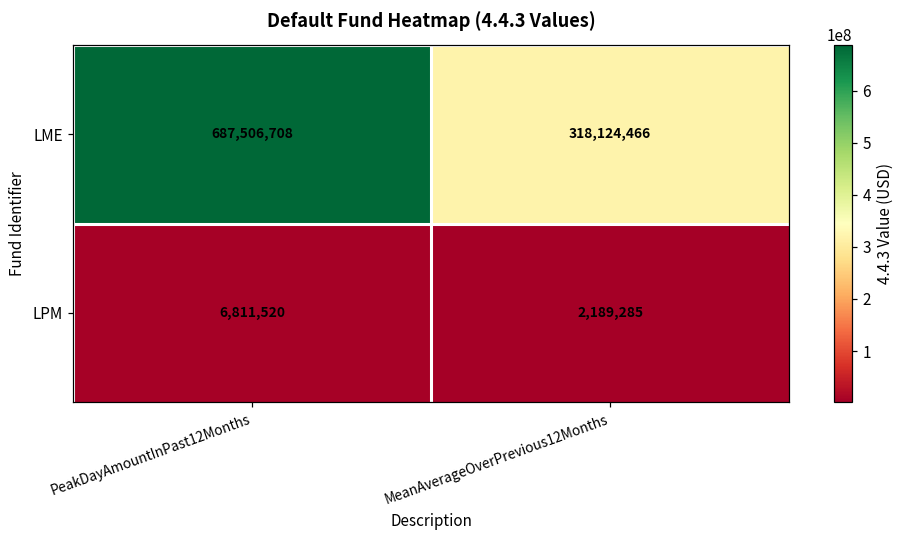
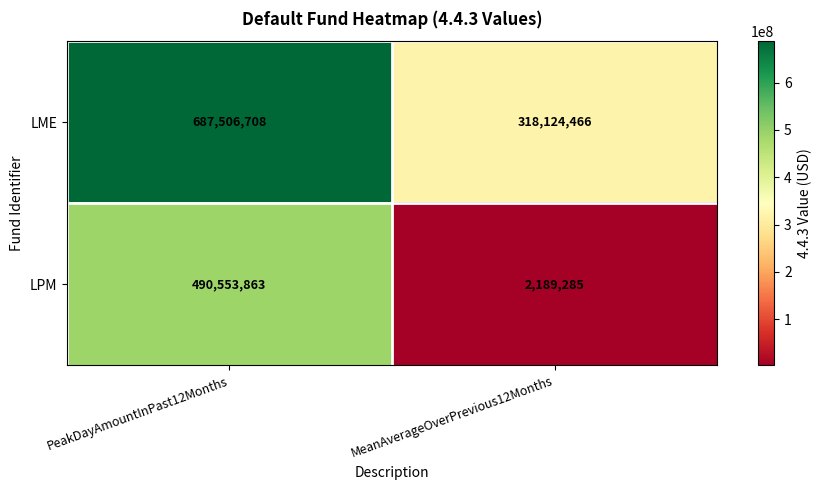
LPM, PeakDayAmountInPast12Months: 6,811,520 -> 490,553,863
